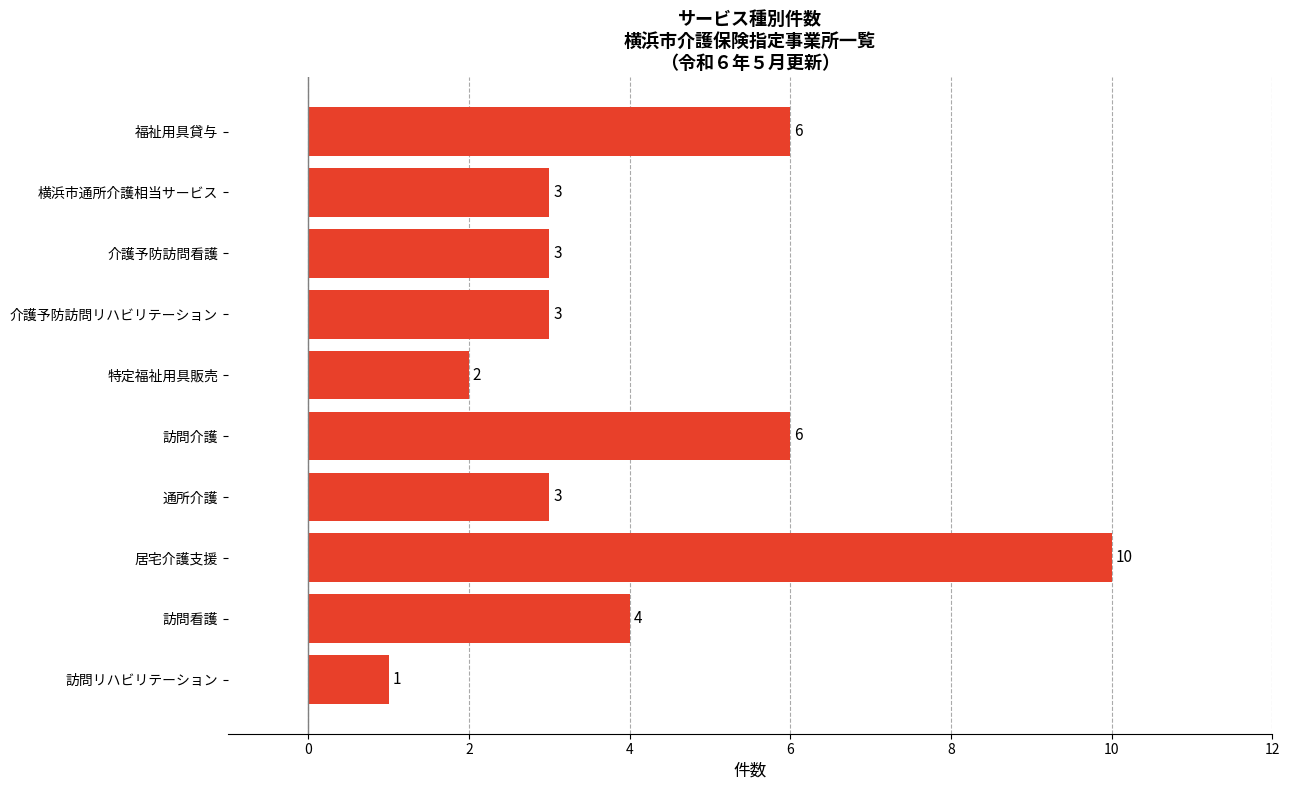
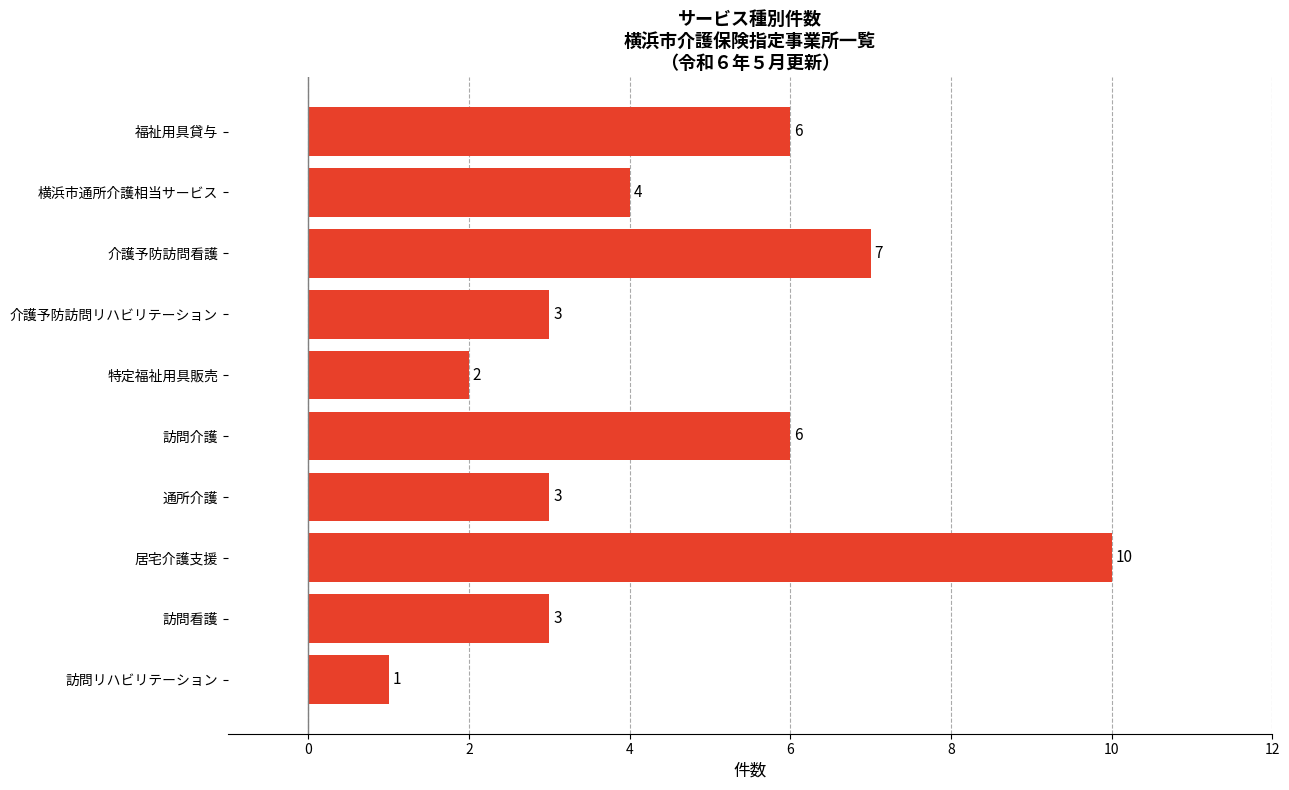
横浜市通所介護相当サービス: 3 -> 4
介護予防訪問看護: 3 -> 7
訪問看護: 4 -> 3
